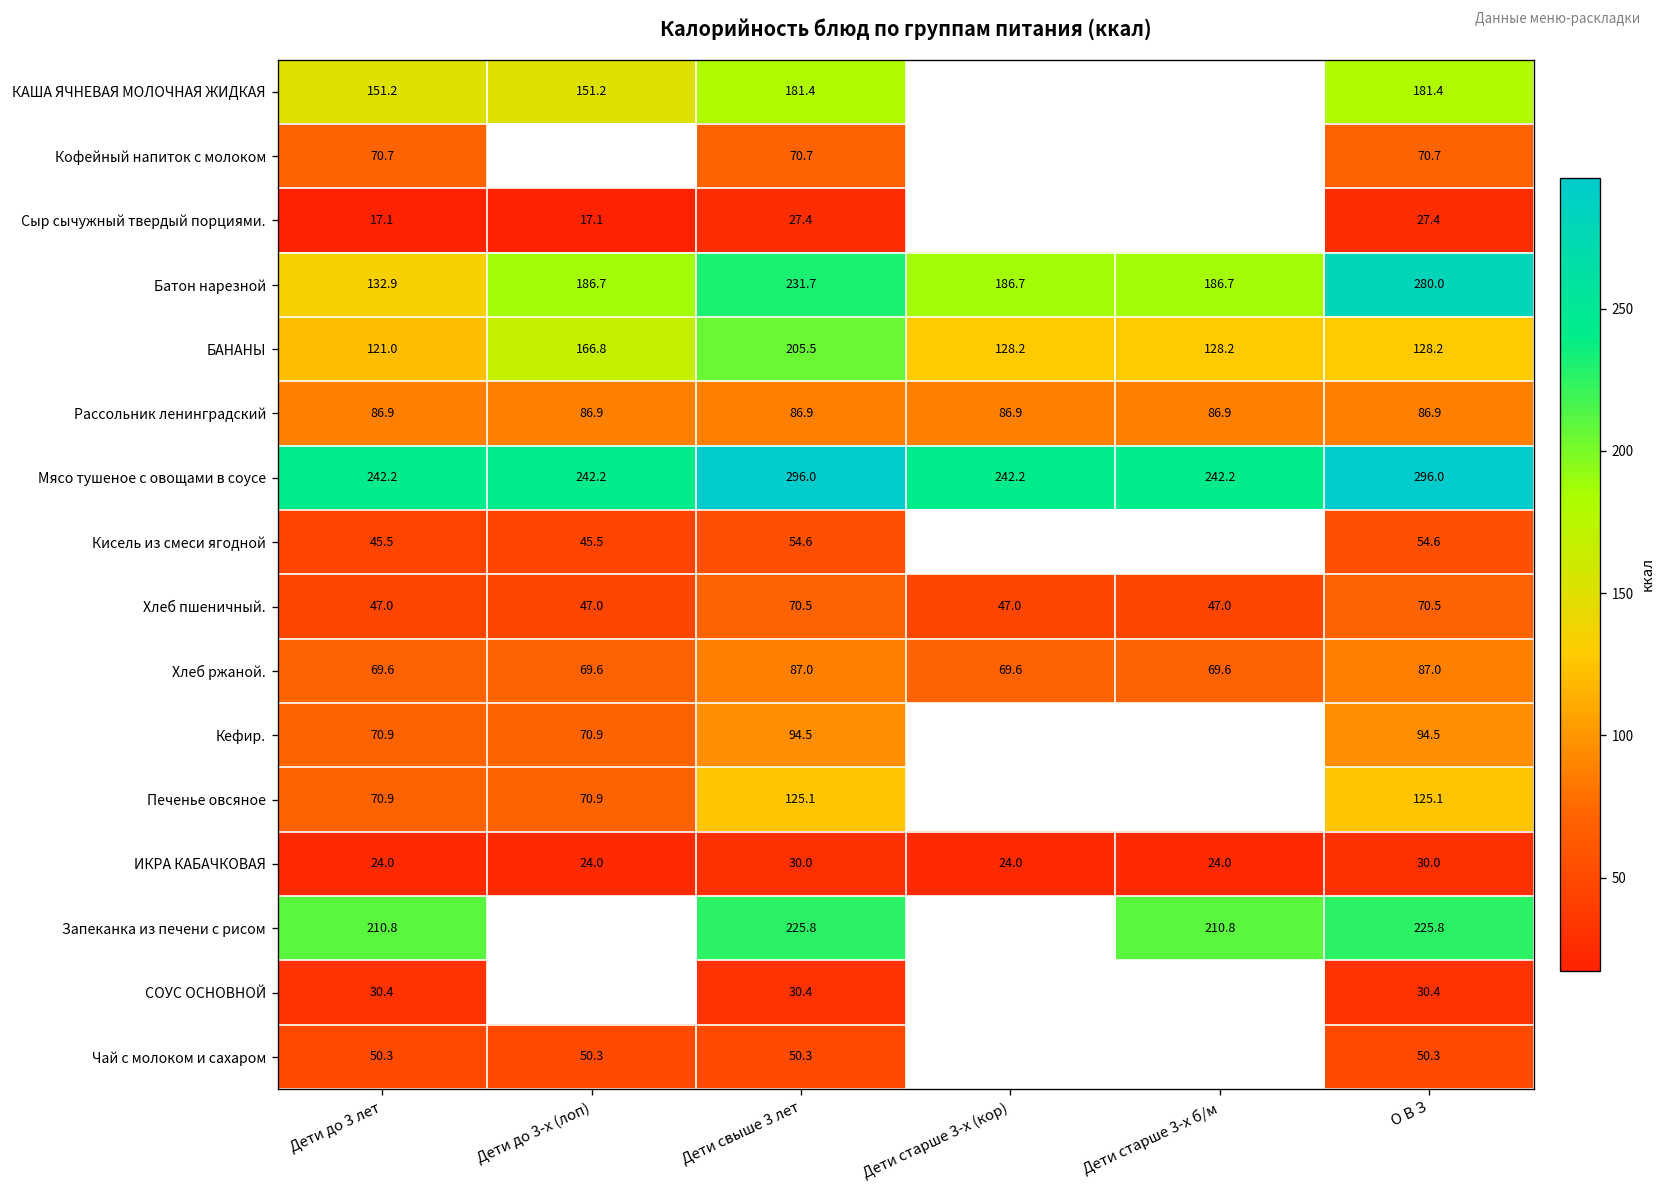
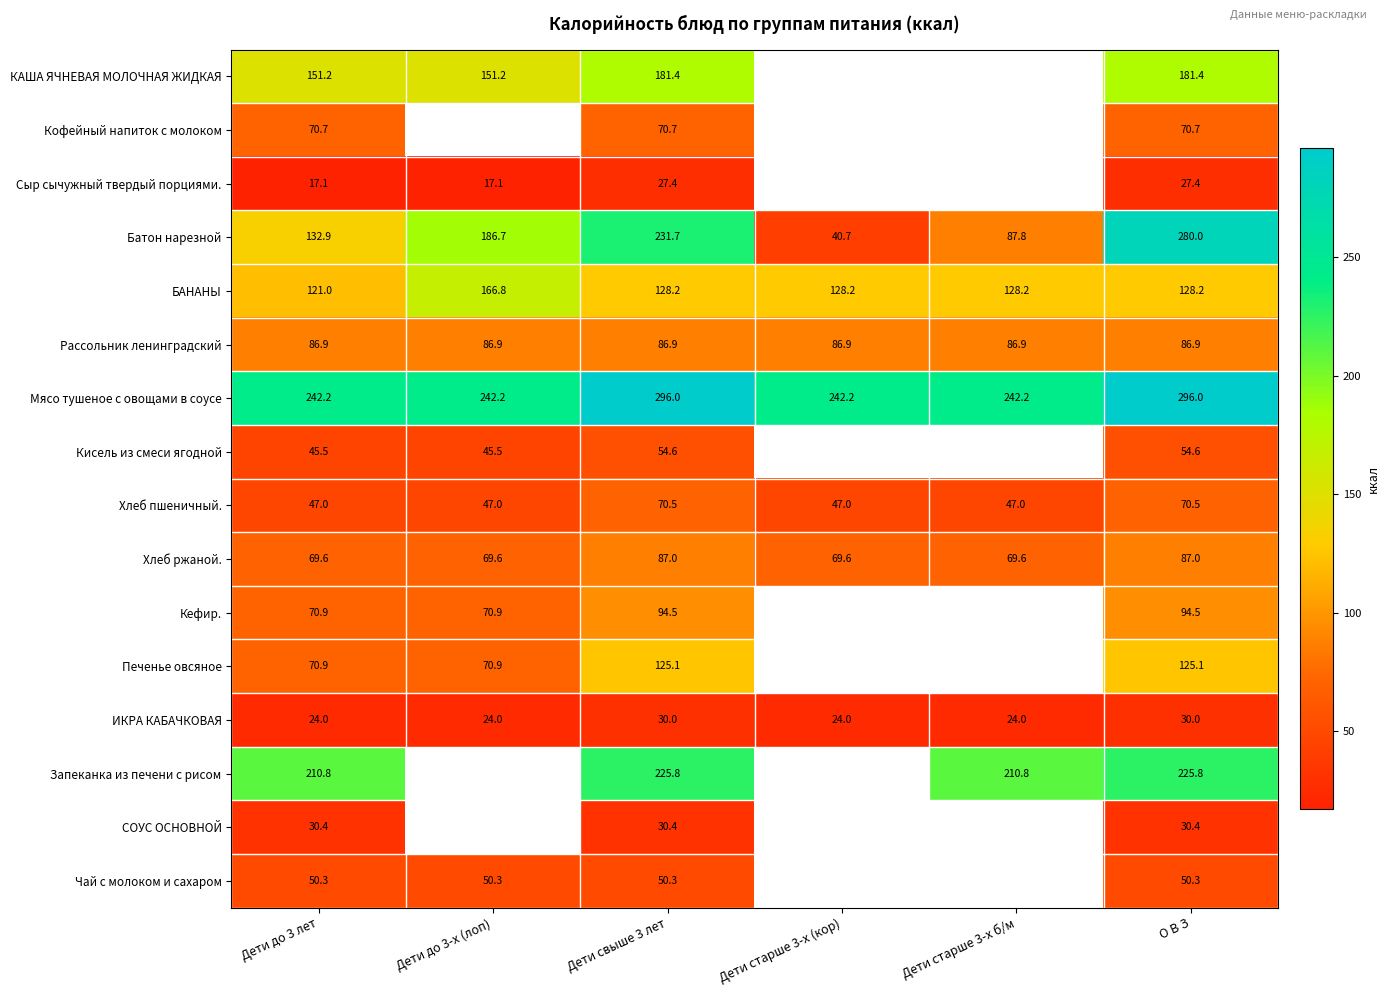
Батон нарезной, Дети старше 3-х (кор): 186.7 -> 40.7
Батон нарезной, Дети старше 3-х б/м: 186.7 -> 87.8
БАНАНЫ, Дети свыше 3 лет: 205.5 -> 128.2
